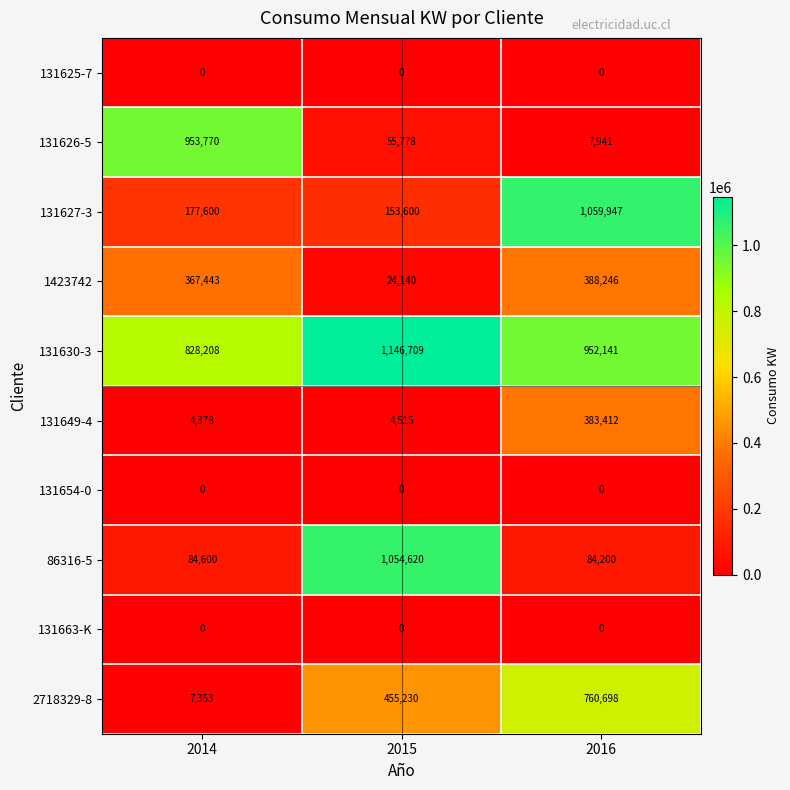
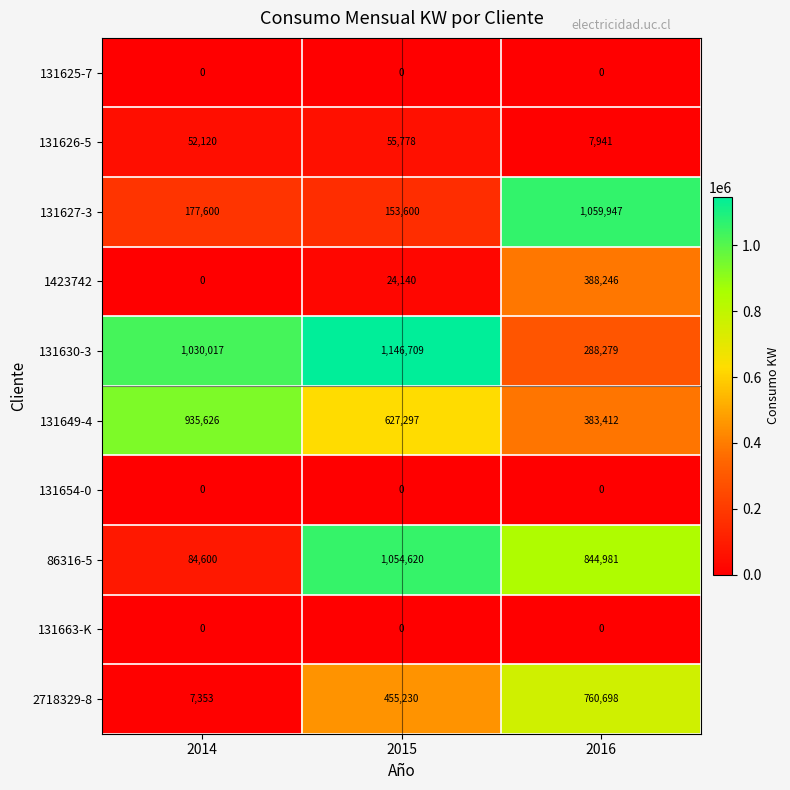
131626-5, 2014: 953,770 -> 52,120
1423742, 2014: 367,443 -> 0
131630-3, 2014: 828,208 -> 1,030,017
131630-3, 2016: 952,141 -> 288,279
131649-4, 2014: 4,378 -> 935,626
131649-4, 2015: 4,515 -> 627,297
86316-5, 2016: 84,200 -> 844,981
